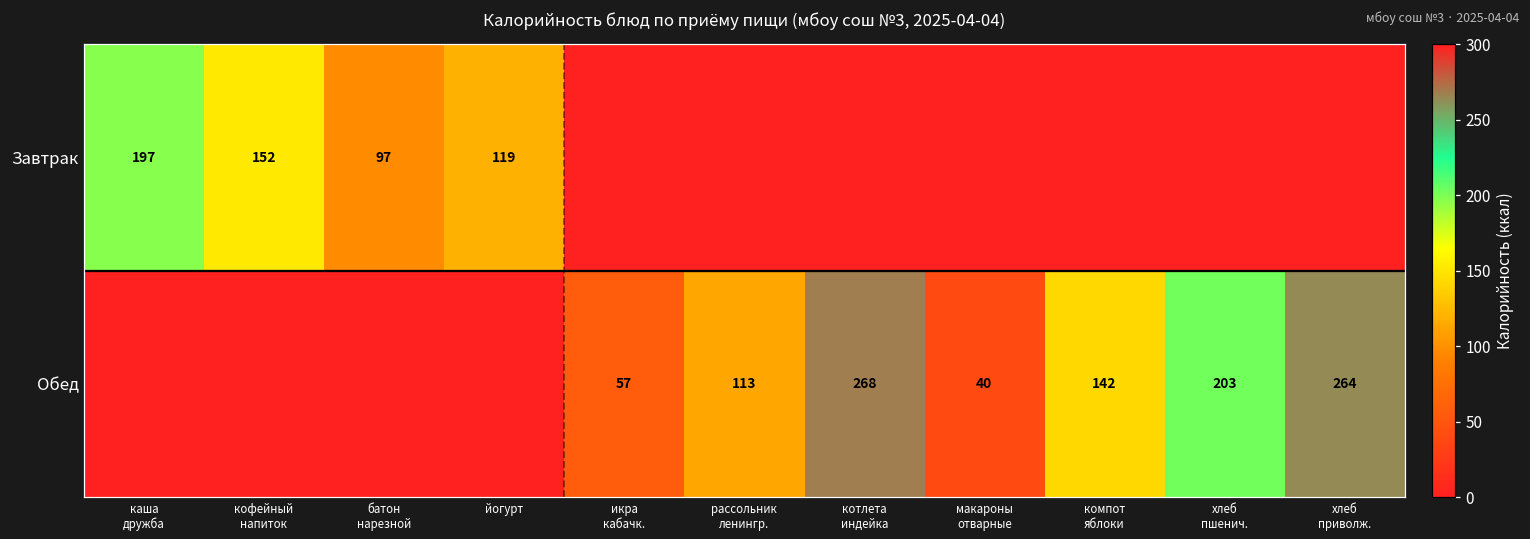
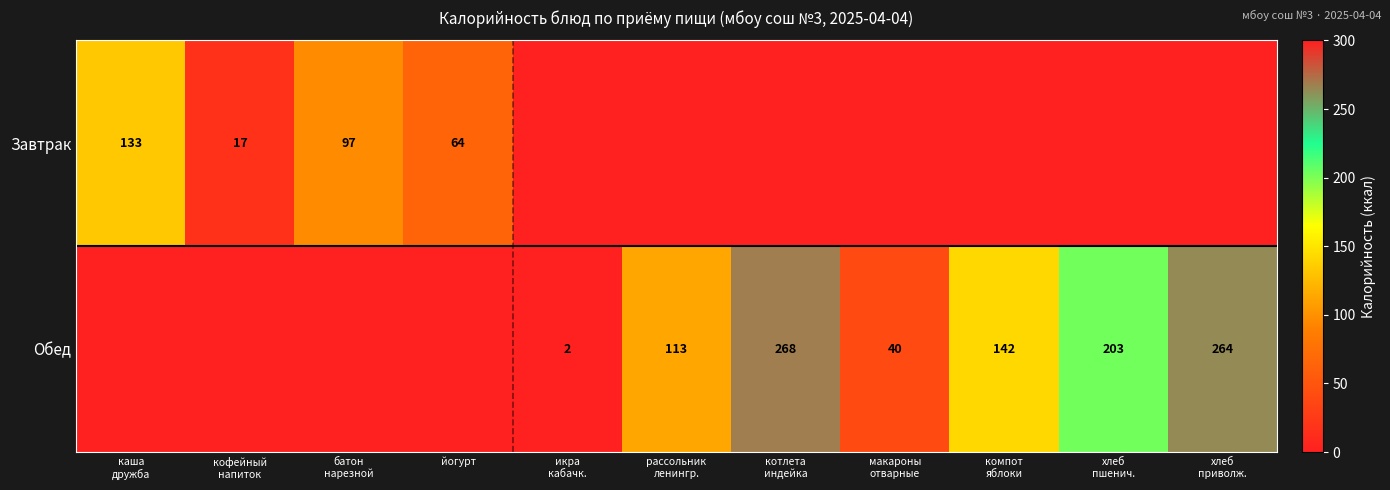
Завтрак, каша дружба: 197 -> 133
Завтрак, кофейный напиток: 152 -> 17
Завтрак, йогурт: 119 -> 64
Обед, икра кабачк.: 57 -> 2
